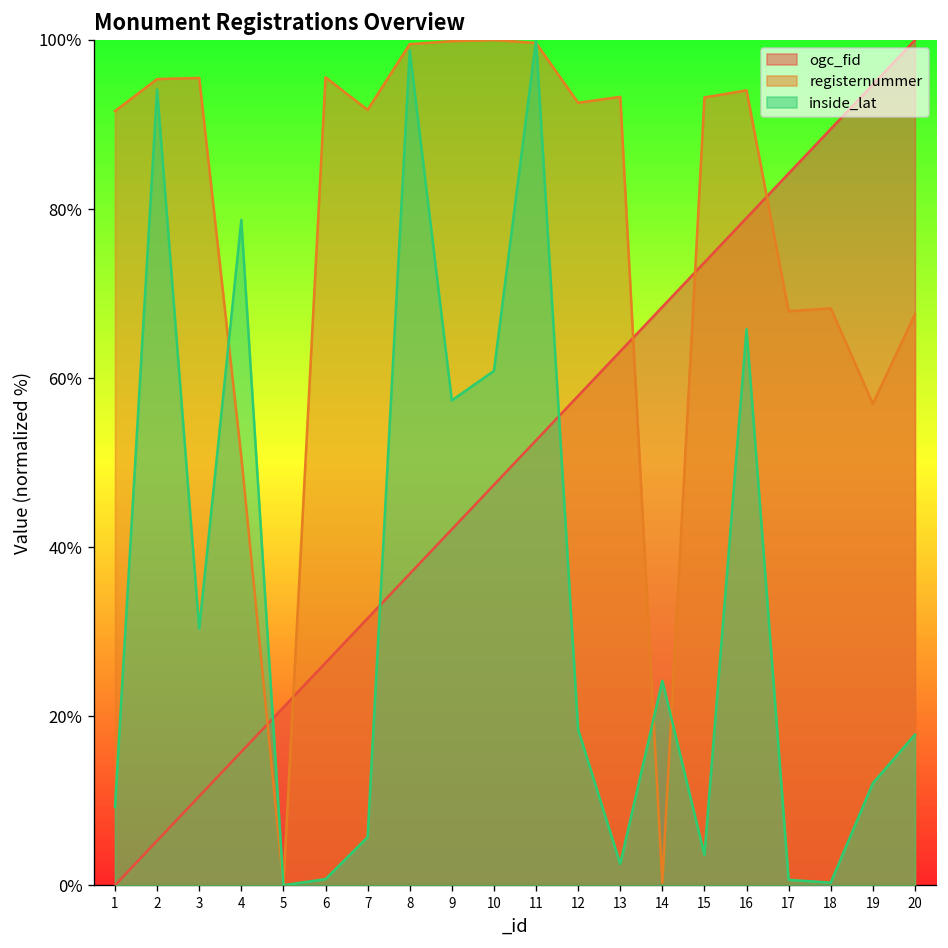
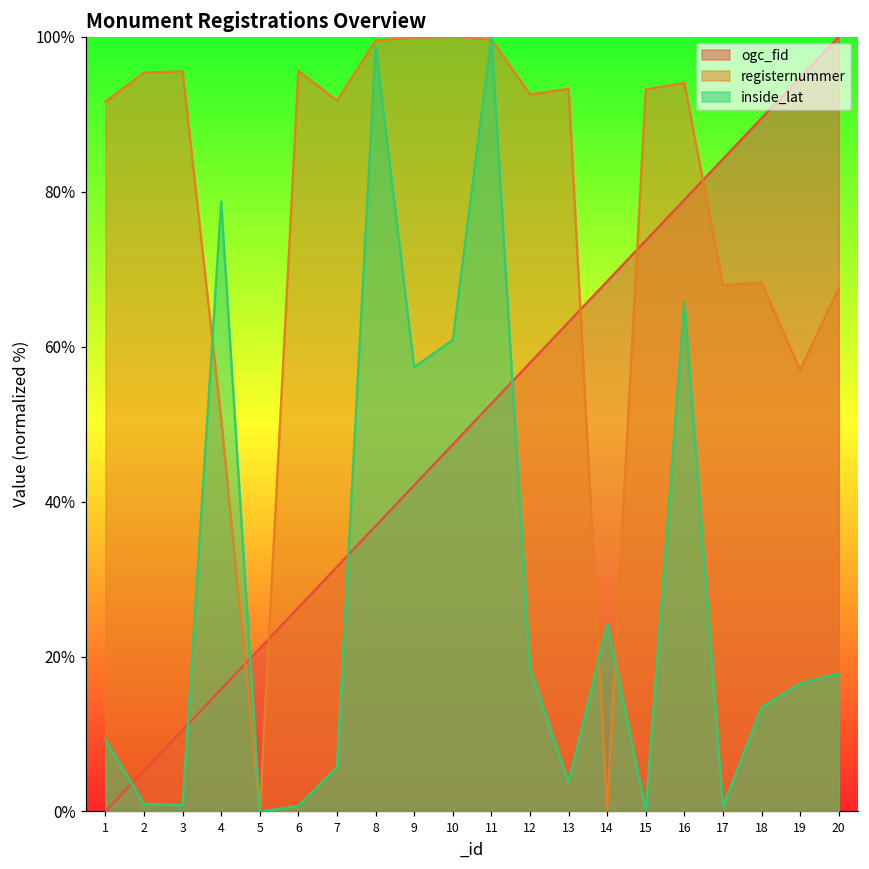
inside_lat, 2: 94% -> 1%
inside_lat, 3: 30% -> 1%
inside_lat, 13: 3% -> 4%
inside_lat, 15: 4% -> 0%
inside_lat, 18: 0% -> 13%
inside_lat, 19: 12% -> 17%
